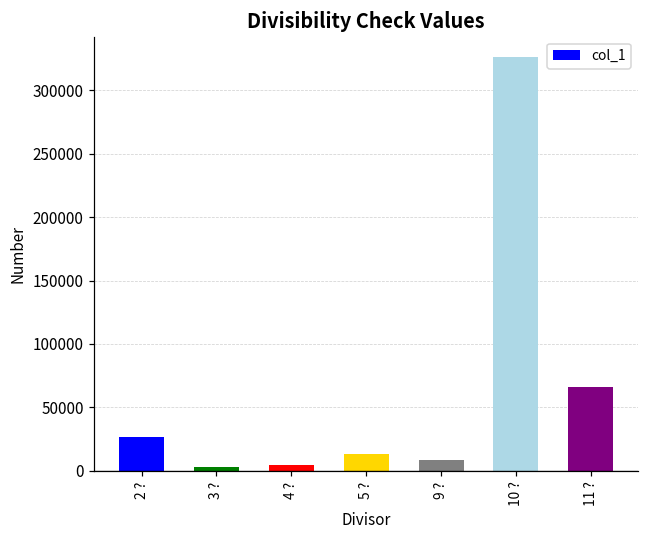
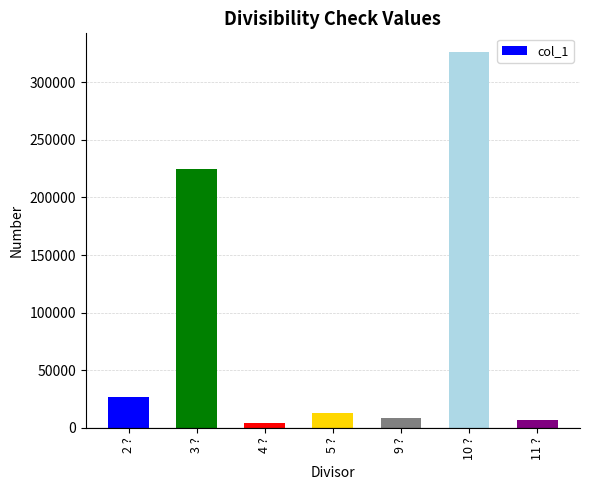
3 ?: 3000 -> 225000
11 ?: 66000 -> 7000
